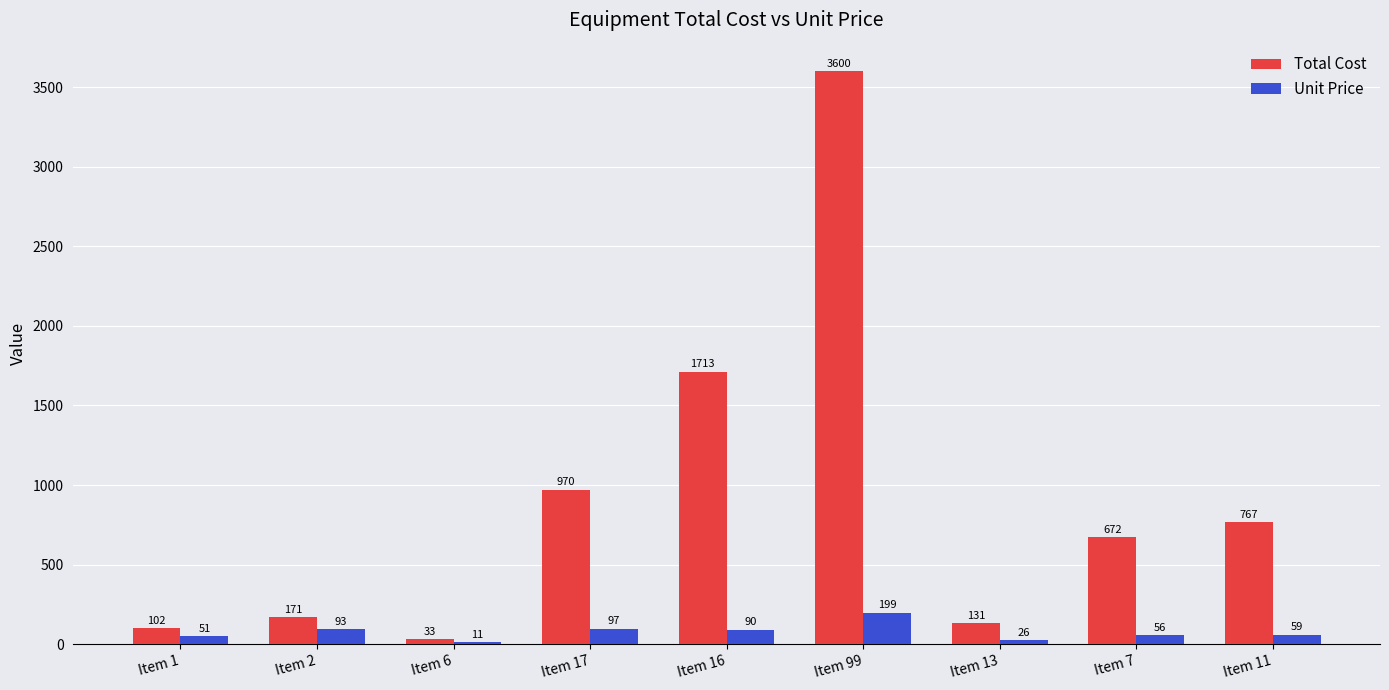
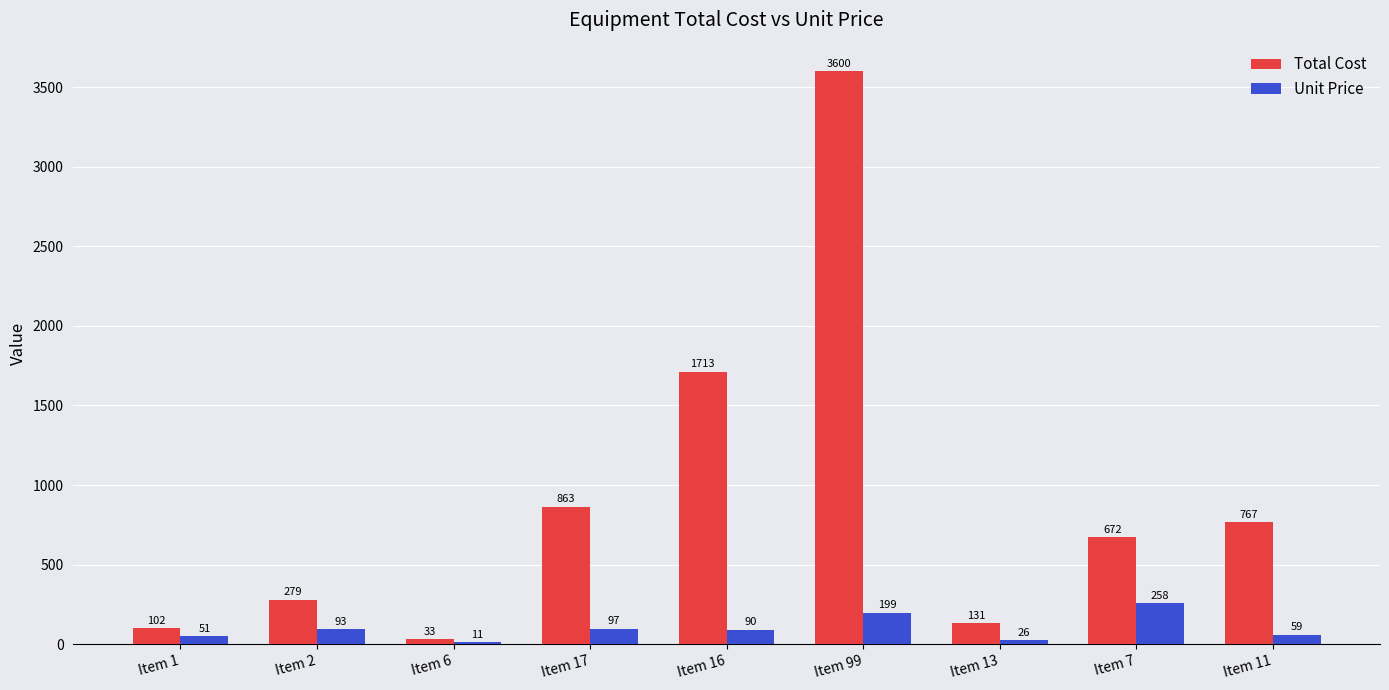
Total Cost, Item 2: 171 -> 279
Total Cost, Item 17: 970 -> 863
Unit Price, Item 7: 56 -> 258
